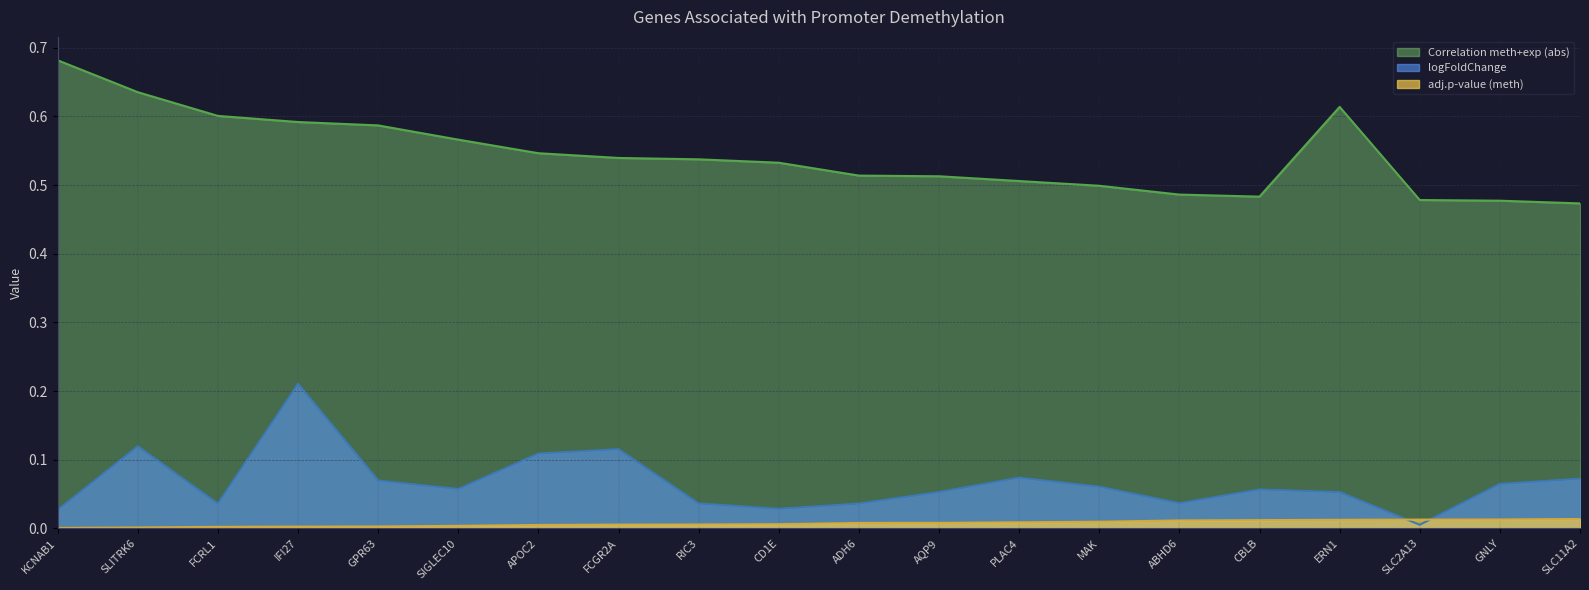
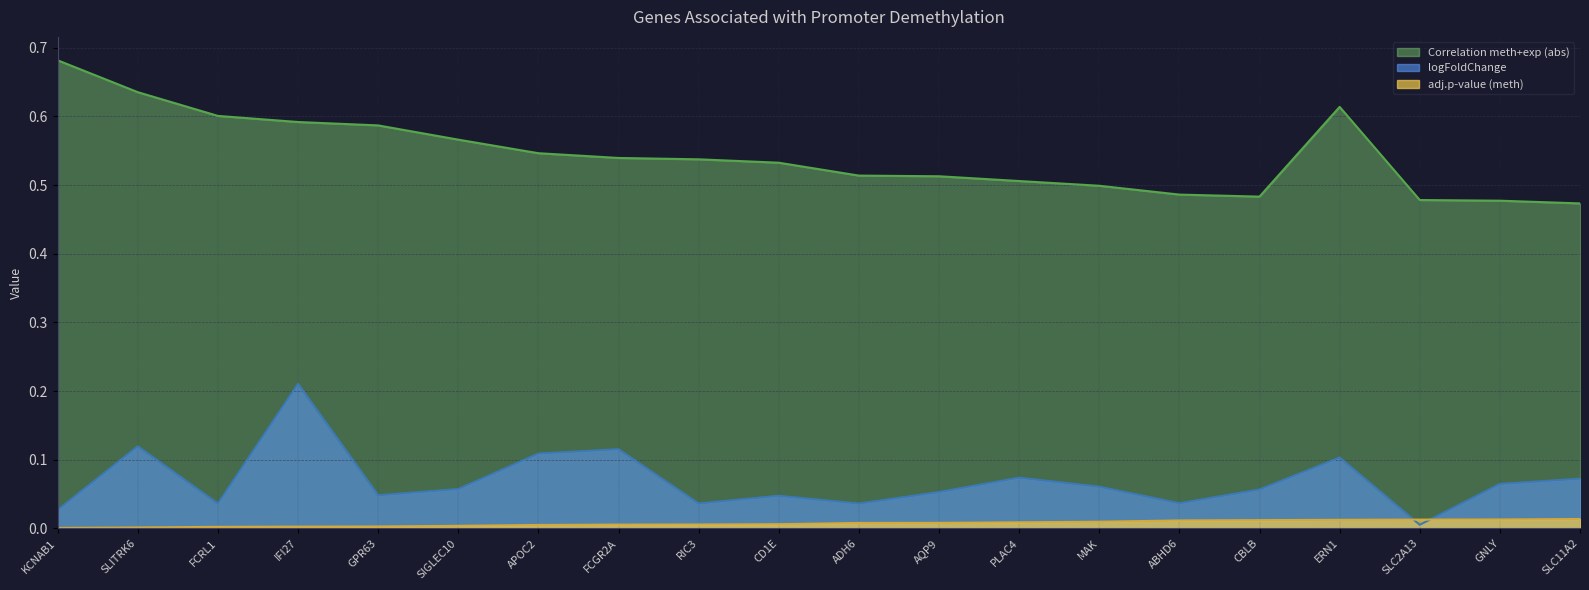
logFoldChange, GPR63: 0.07 -> 0.05
logFoldChange, CD1E: 0.03 -> 0.05
logFoldChange, ERN1: 0.05 -> 0.10
